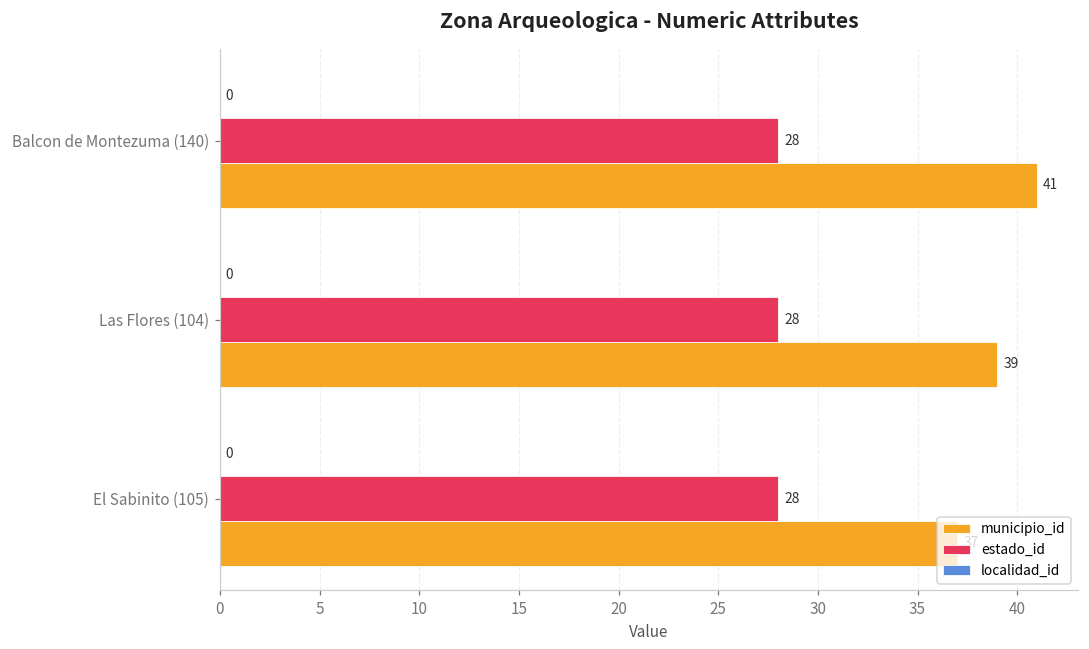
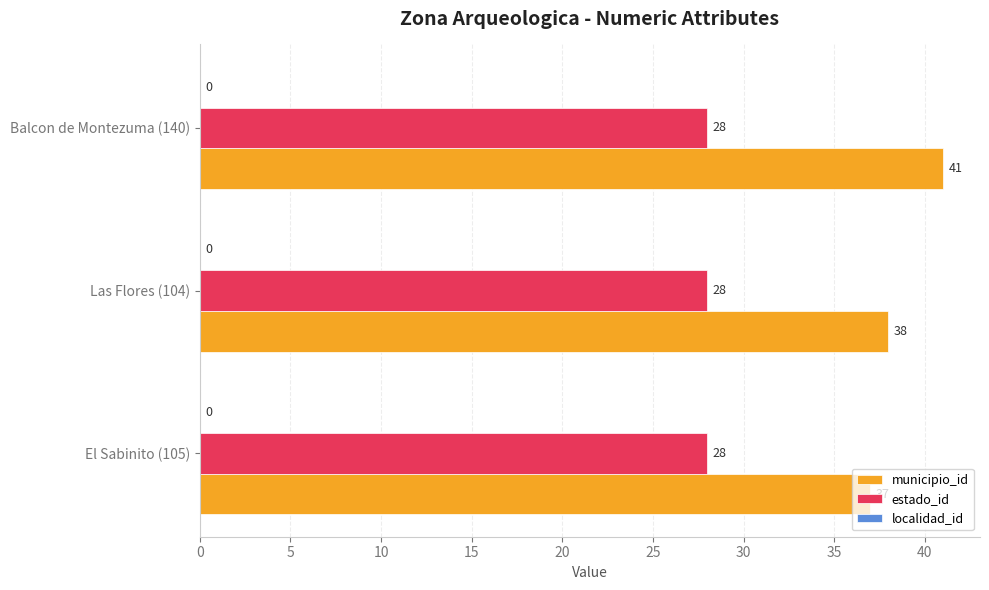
municipio_id, Las Flores (104): 39 -> 38
